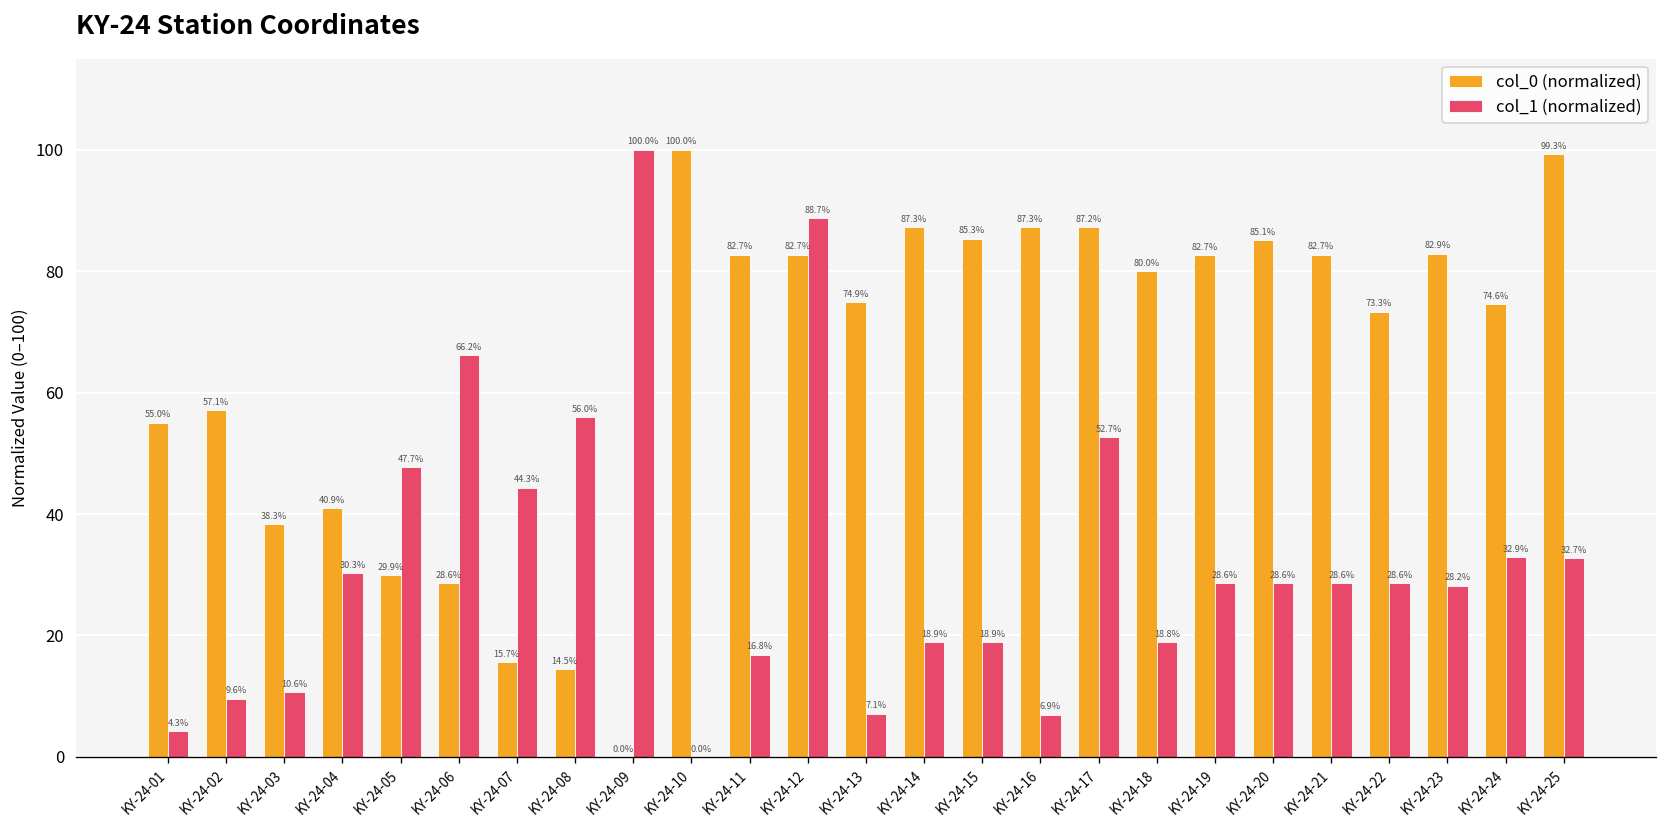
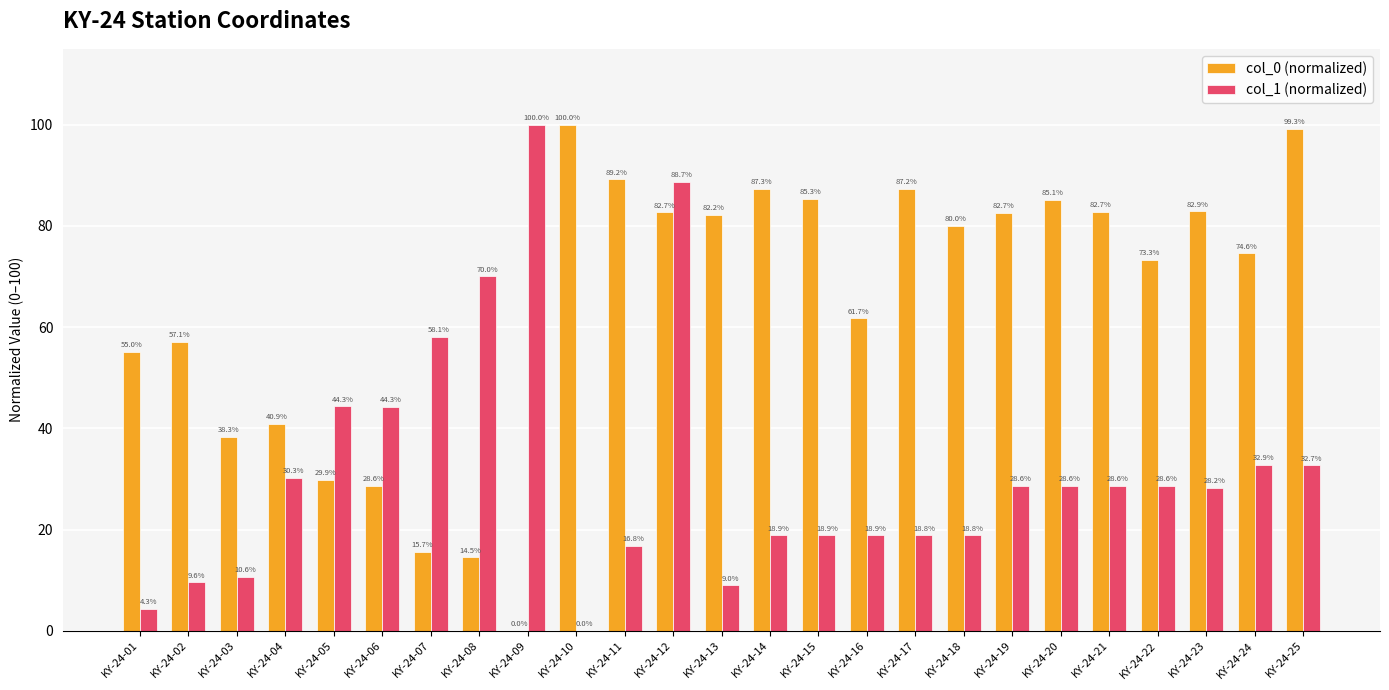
col_1 (normalized), KY-24-05: 47.7% -> 44.3%
col_1 (normalized), KY-24-06: 66.2% -> 44.3%
col_1 (normalized), KY-24-07: 44.3% -> 58.1%
col_1 (normalized), KY-24-08: 56.0% -> 70.0%
col_0 (normalized), KY-24-11: 82.7% -> 89.2%
col_0 (normalized), KY-24-13: 74.9% -> 82.2%
col_1 (normalized), KY-24-13: 7.1% -> 9.0%
col_0 (normalized), KY-24-16: 87.3% -> 61.7%
col_1 (normalized), KY-24-16: 6.9% -> 18.9%
col_1 (normalized), KY-24-17: 52.7% -> 18.8%
